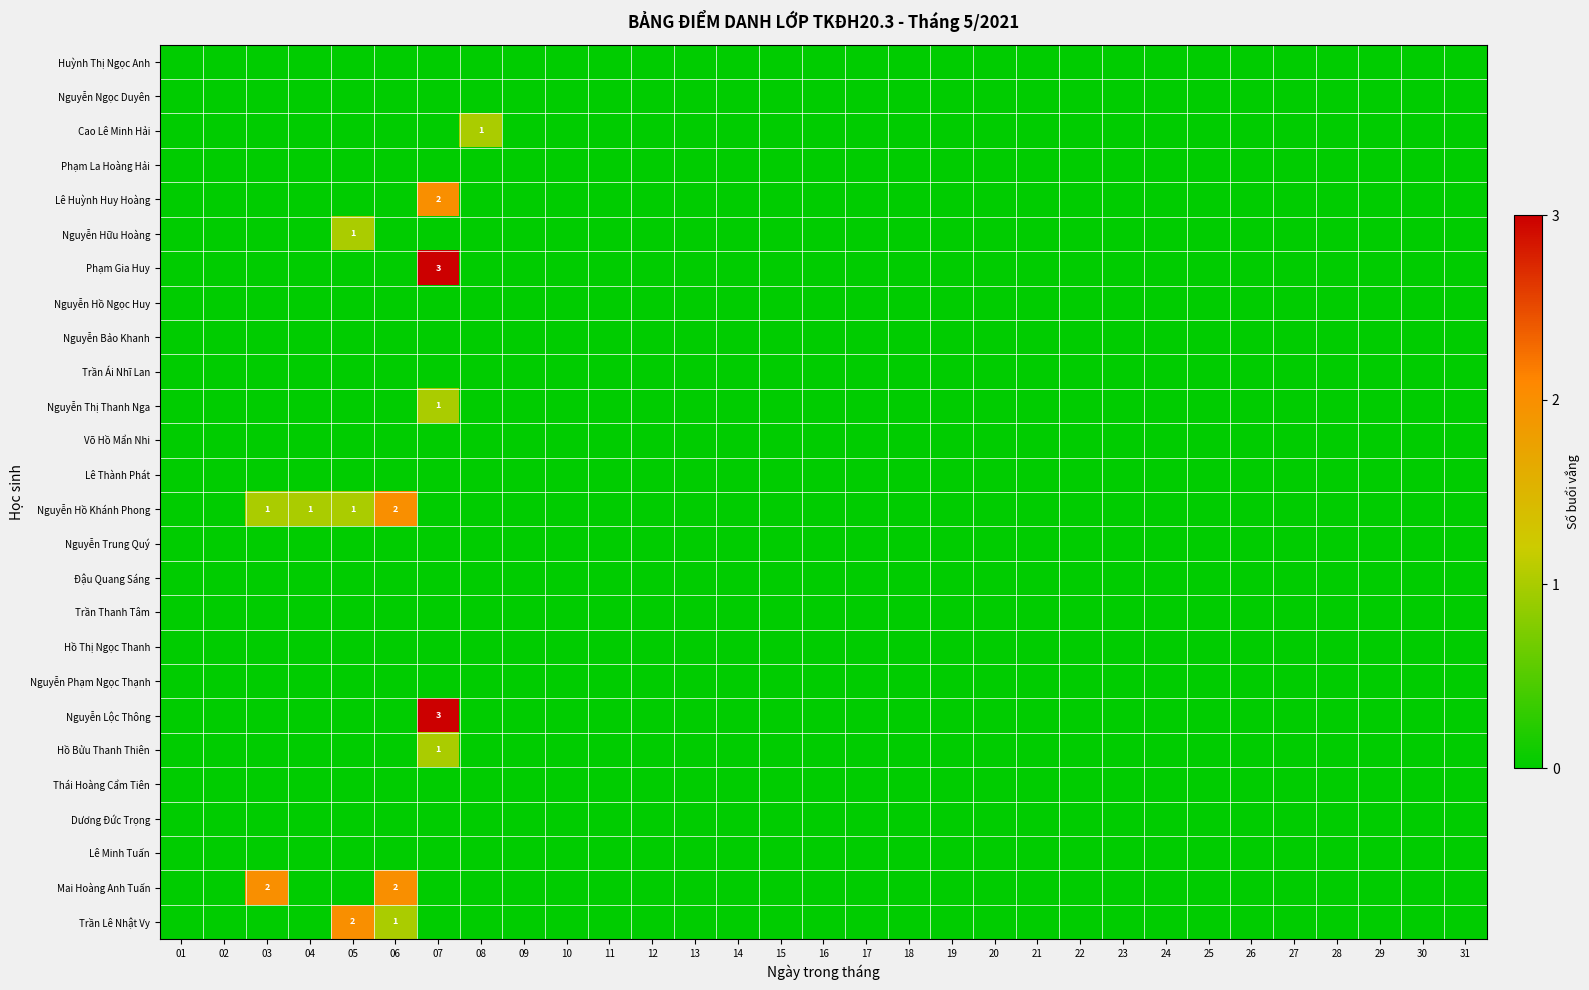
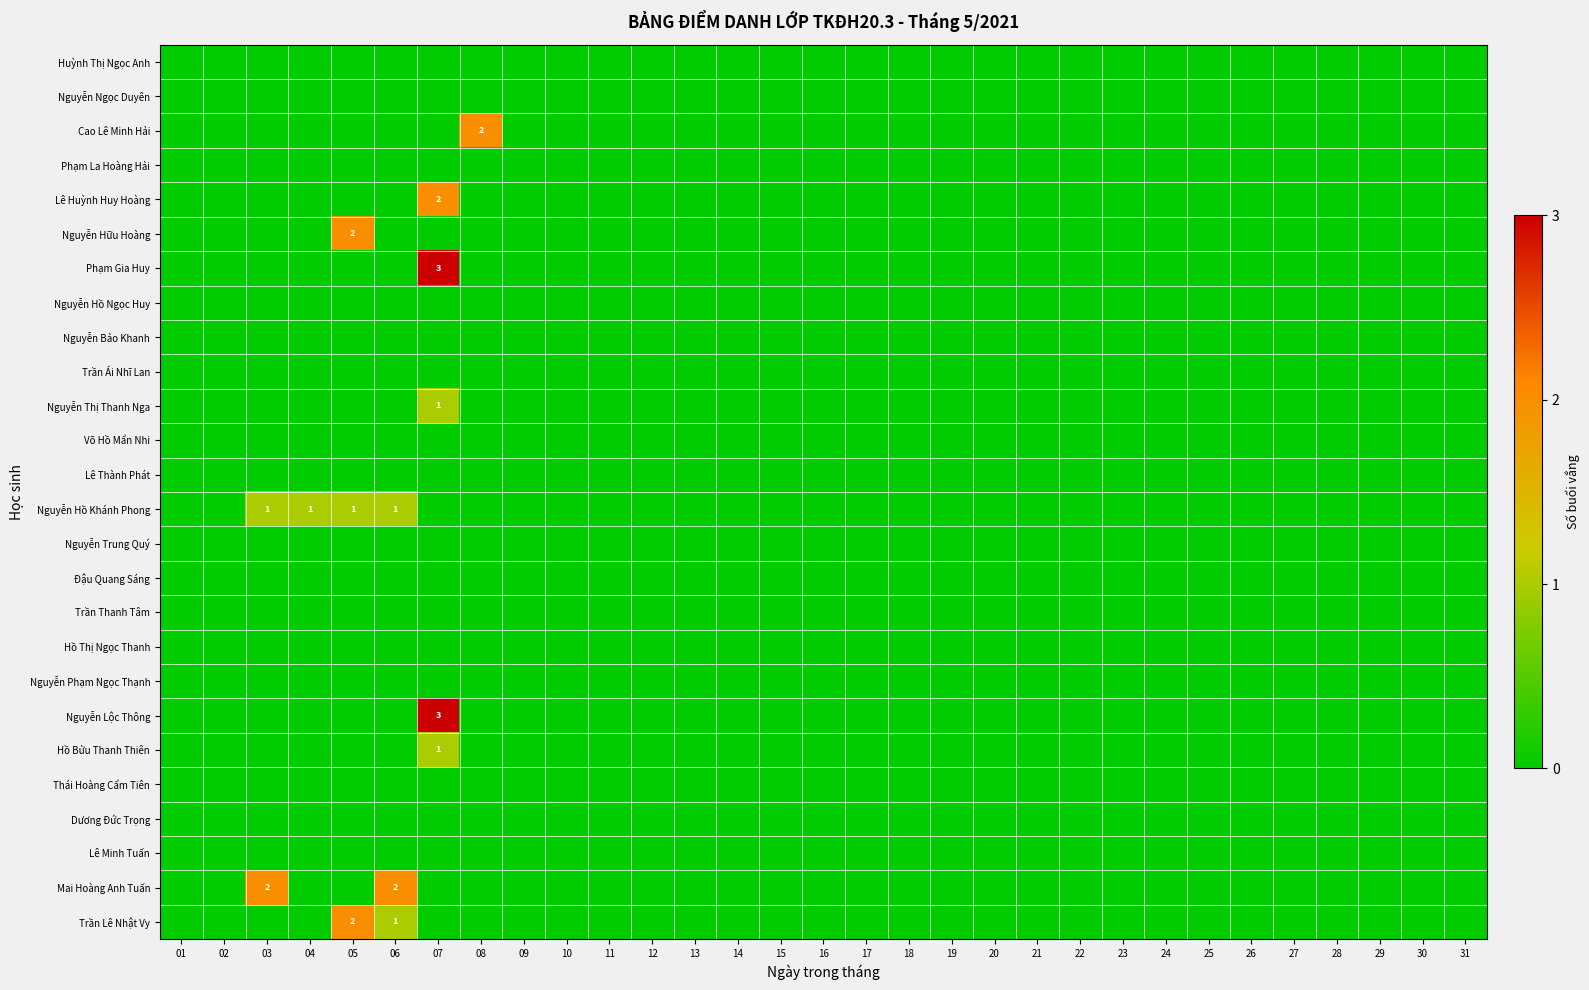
Cao Lê Minh Hải, 08: 1 -> 2
Nguyễn Hữu Hoàng, 05: 1 -> 2
Nguyễn Hồ Khánh Phong, 06: 2 -> 1
